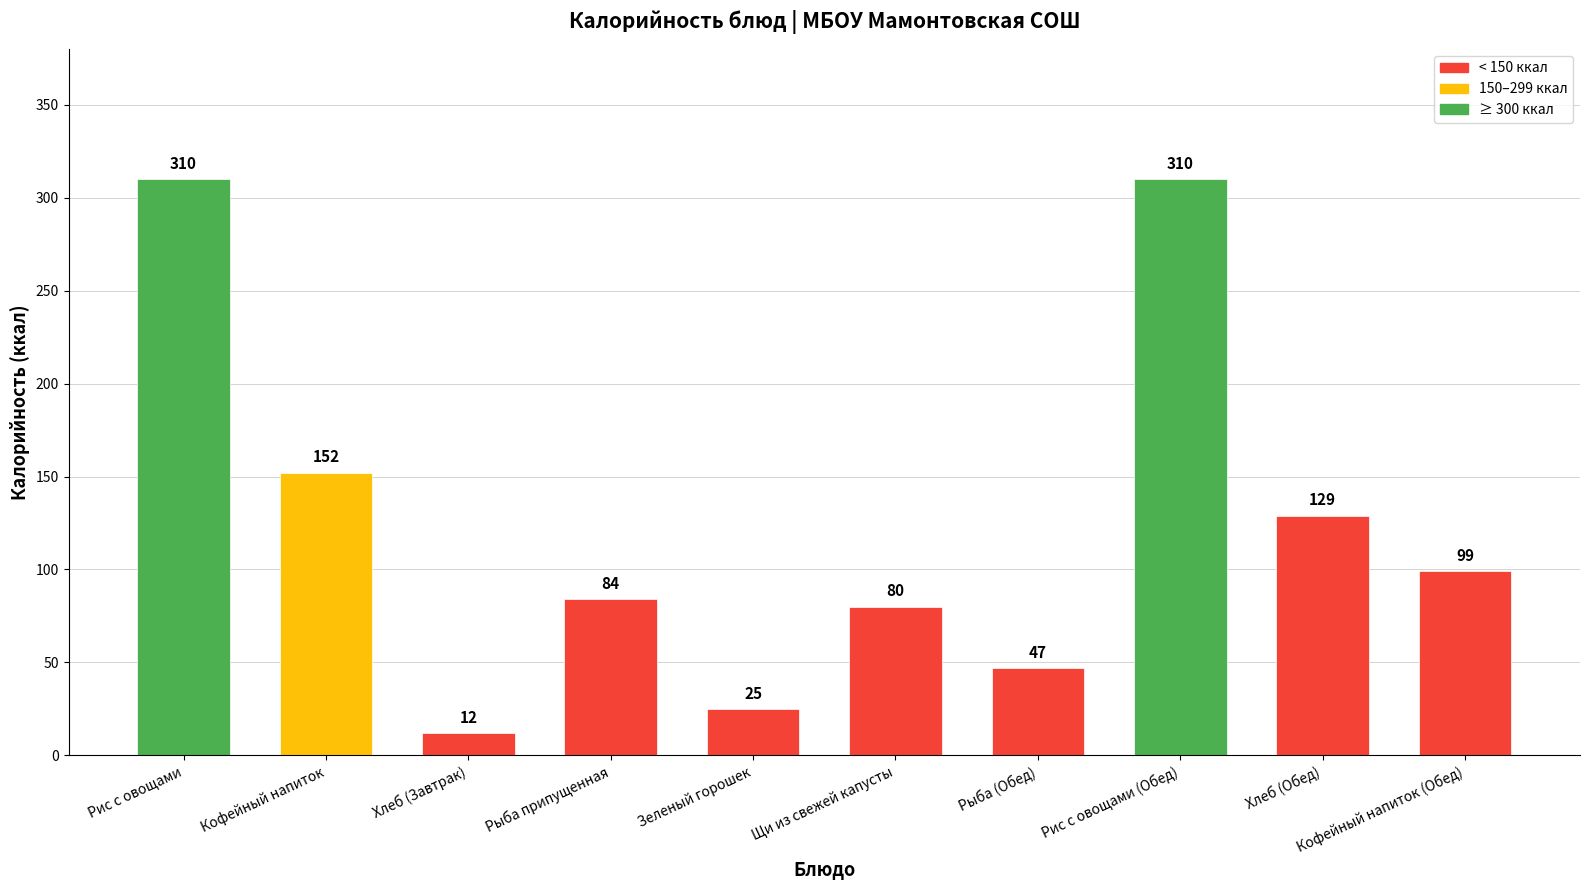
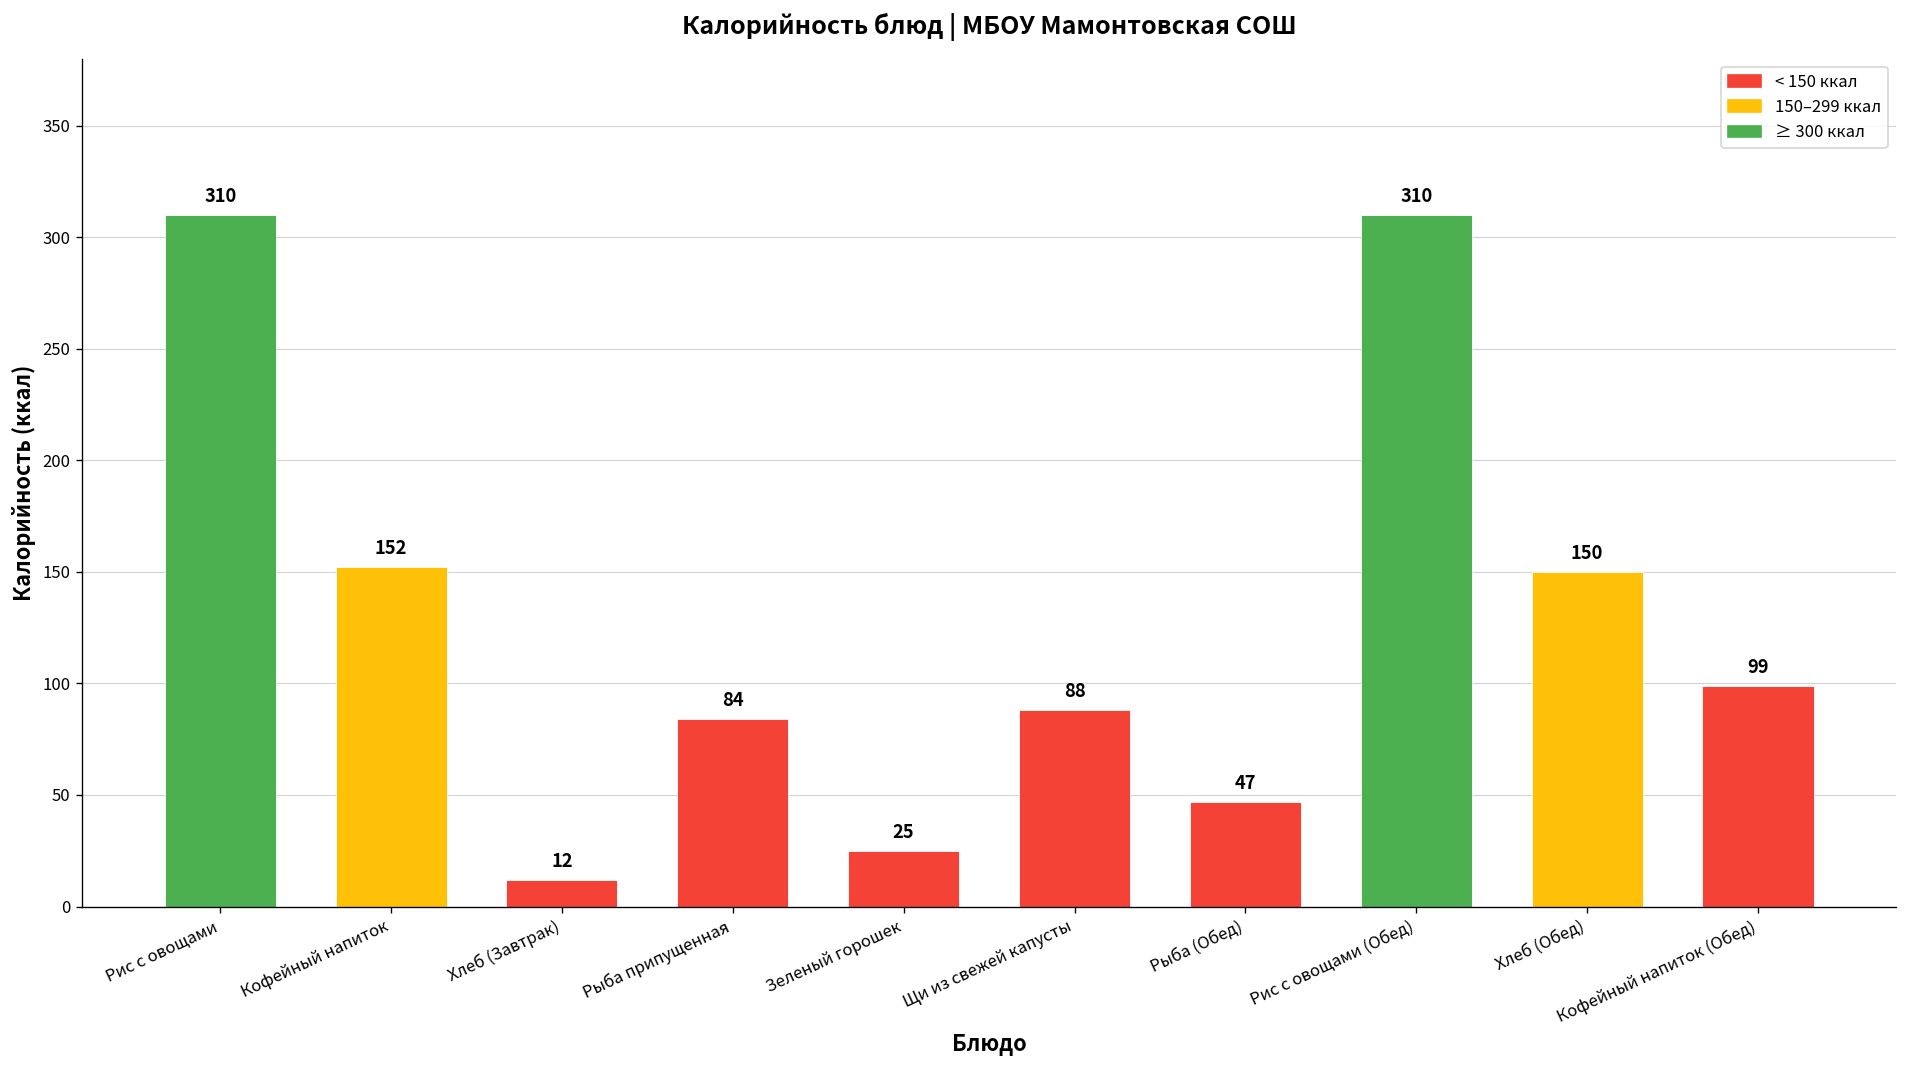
Щи из свежей капусты: 80 -> 88
Хлеб (Обед): 129 -> 150
